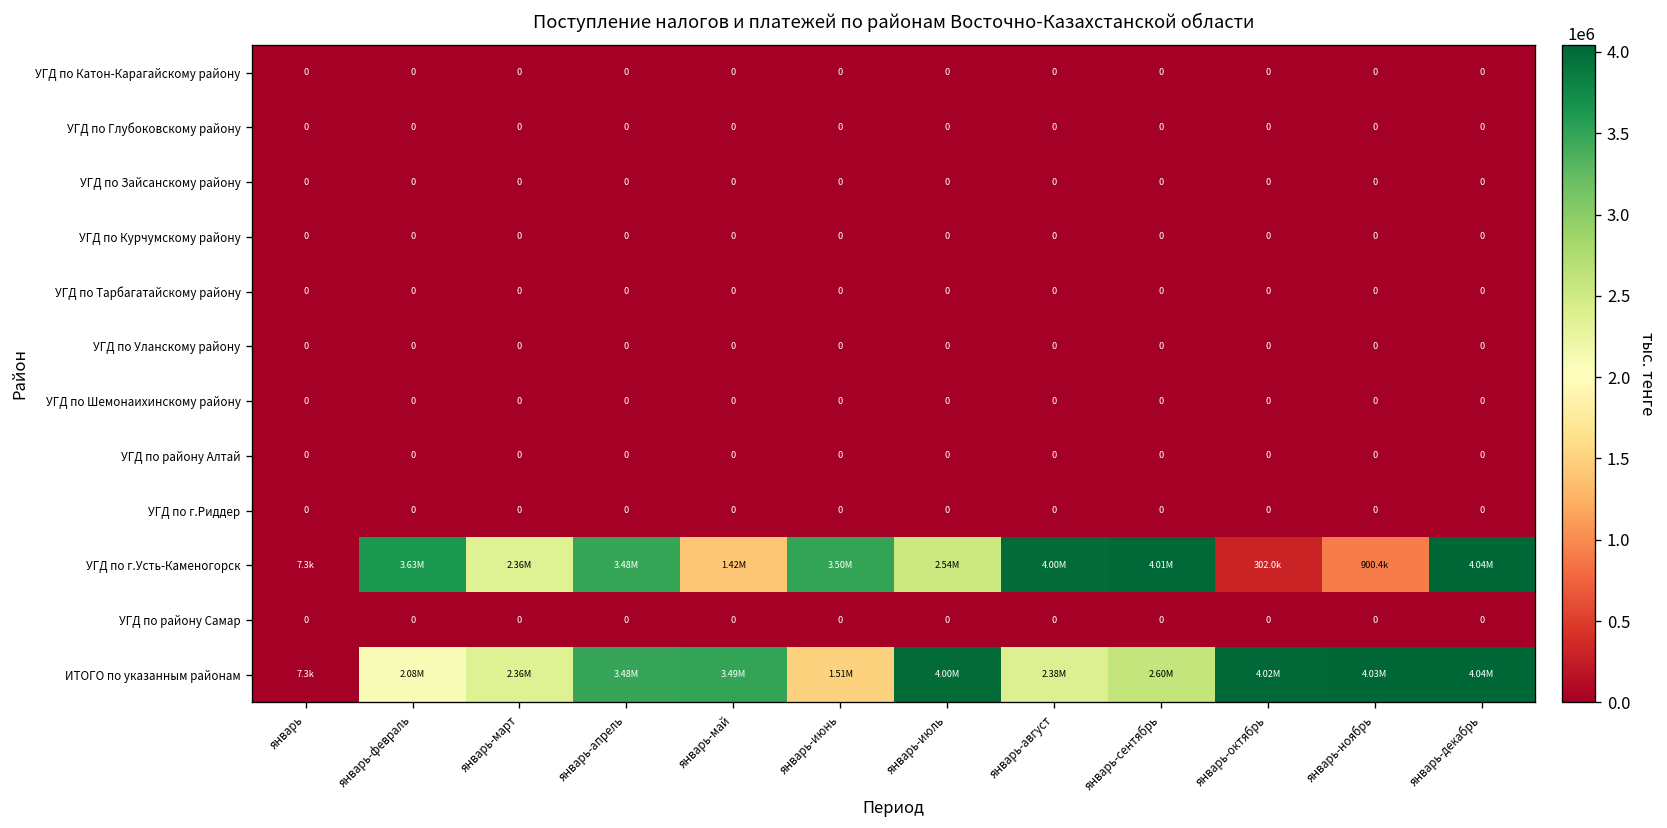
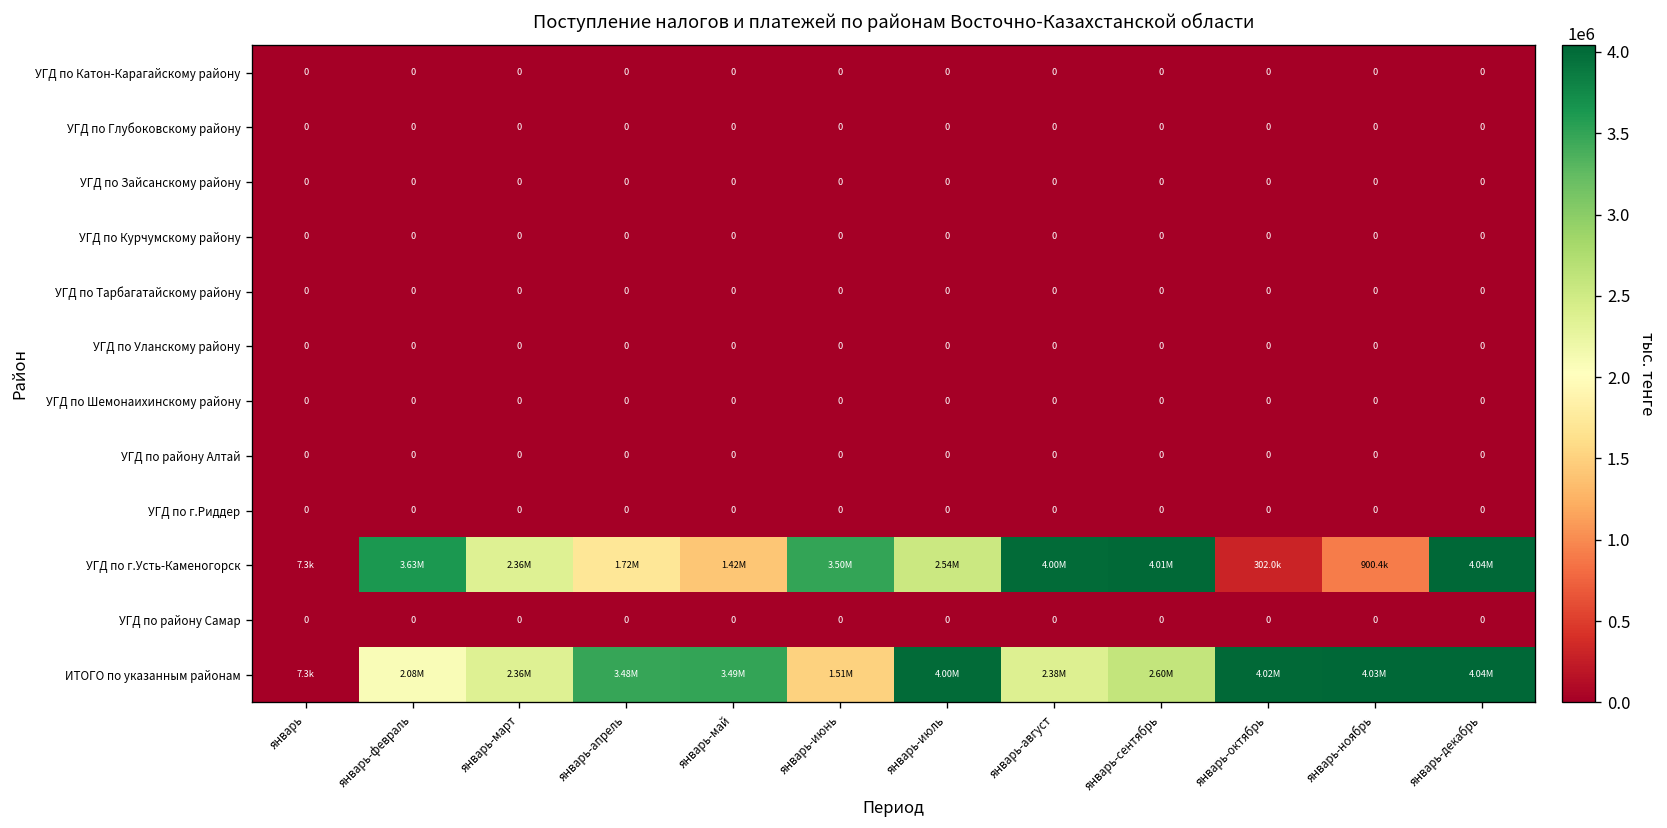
УГД по г.Усть-Каменогорск, январь-апрель: 3.48M -> 1.72M
